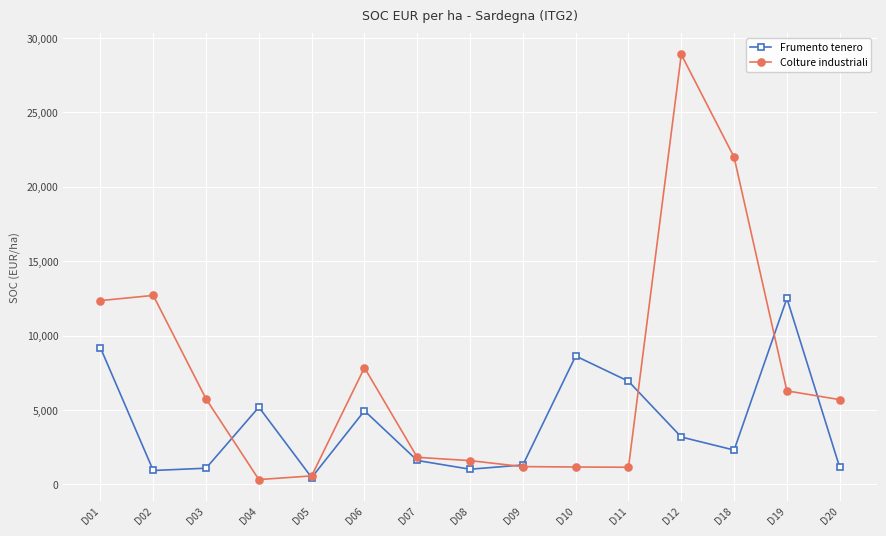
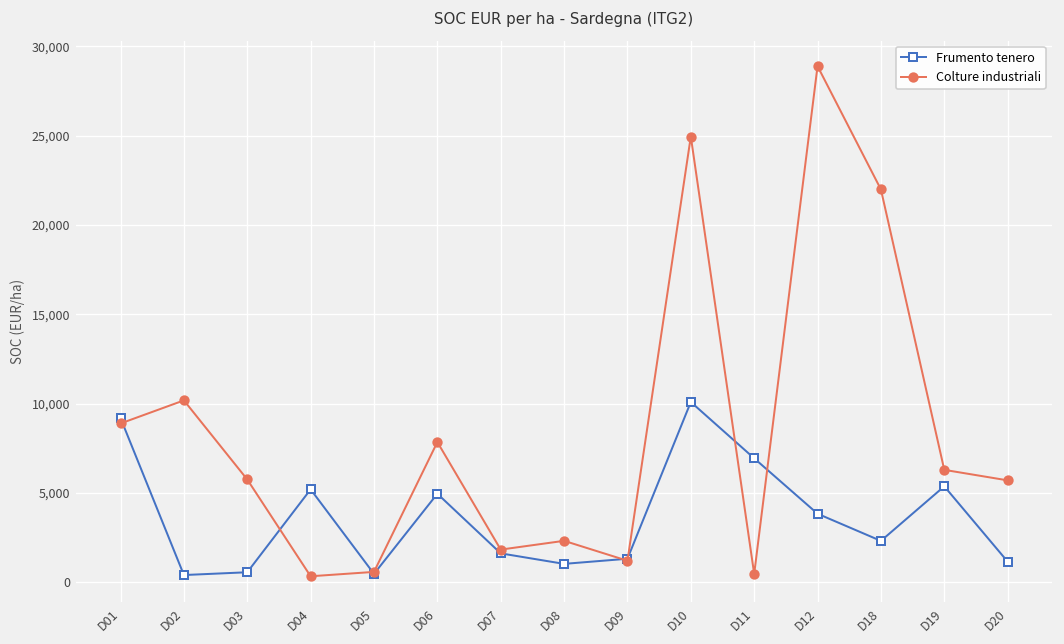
Colture industriali, D01: 12,400 -> 8,900
Frumento tenero, D02: 900 -> 400
Colture industriali, D02: 12,700 -> 10,200
Frumento tenero, D03: 1,100 -> 600
Colture industriali, D08: 1,600 -> 2,300
Frumento tenero, D10: 8,600 -> 10,100
Colture industriali, D10: 1,200 -> 24,900
Colture industriali, D11: 1,200 -> 500
Frumento tenero, D12: 3,200 -> 3,800
Frumento tenero, D19: 12,500 -> 5,400
